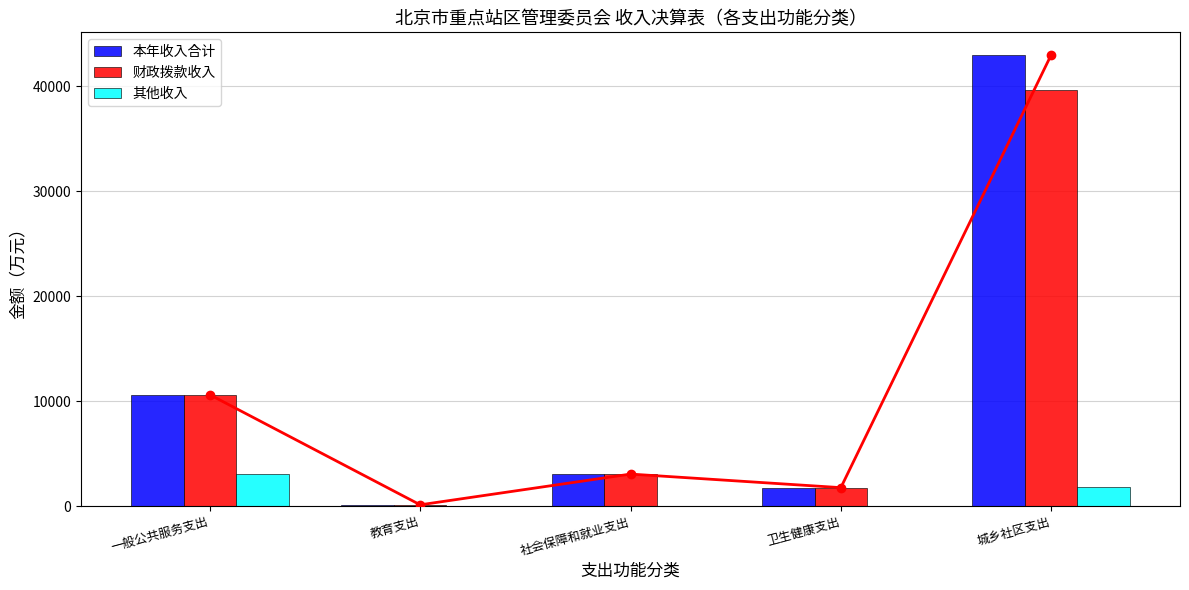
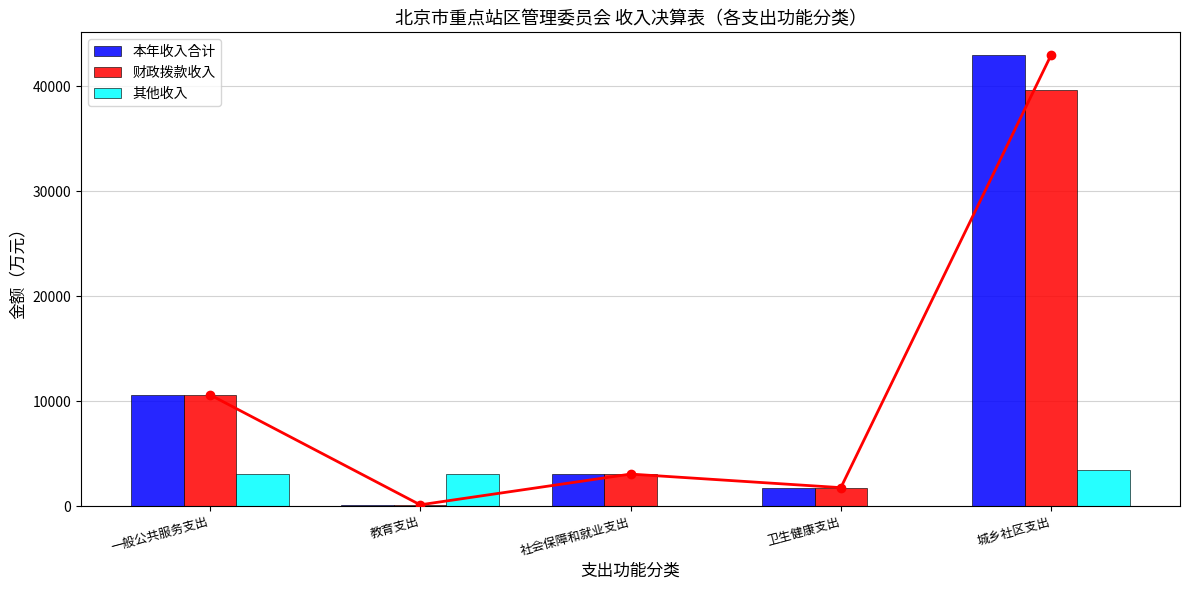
其他收入, 教育支出: 0 -> 3000
其他收入, 城乡社区支出: 1900 -> 3400
